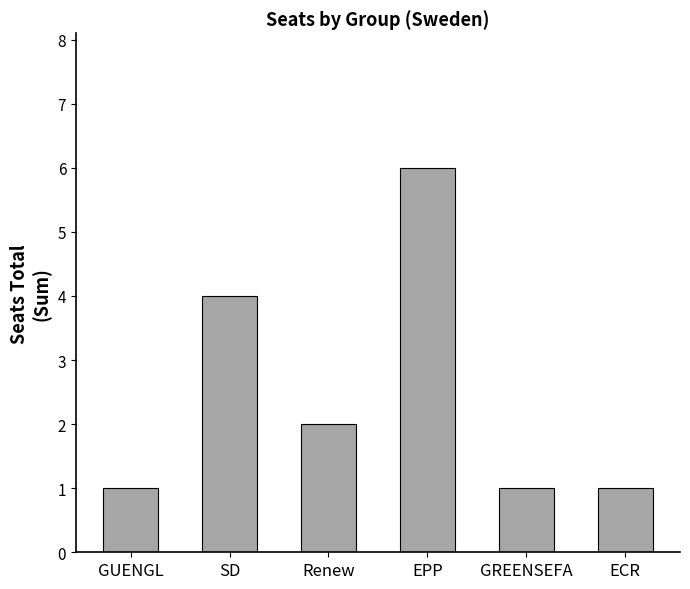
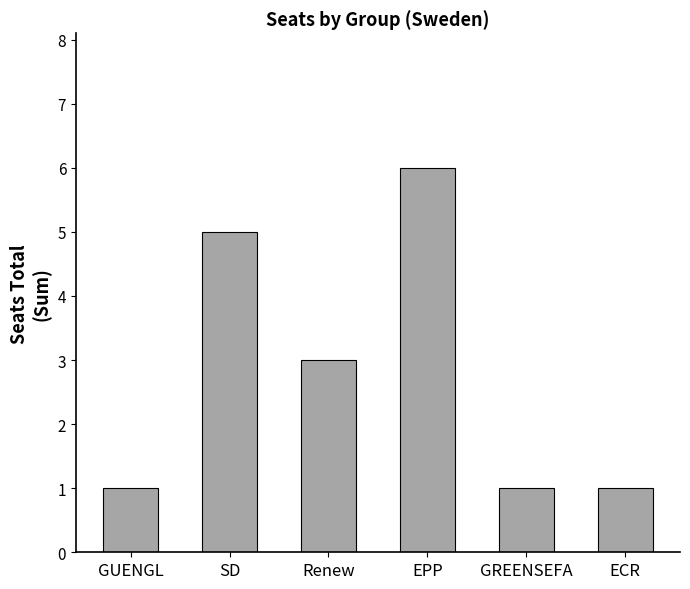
SD: 4 -> 5
Renew: 2 -> 3
